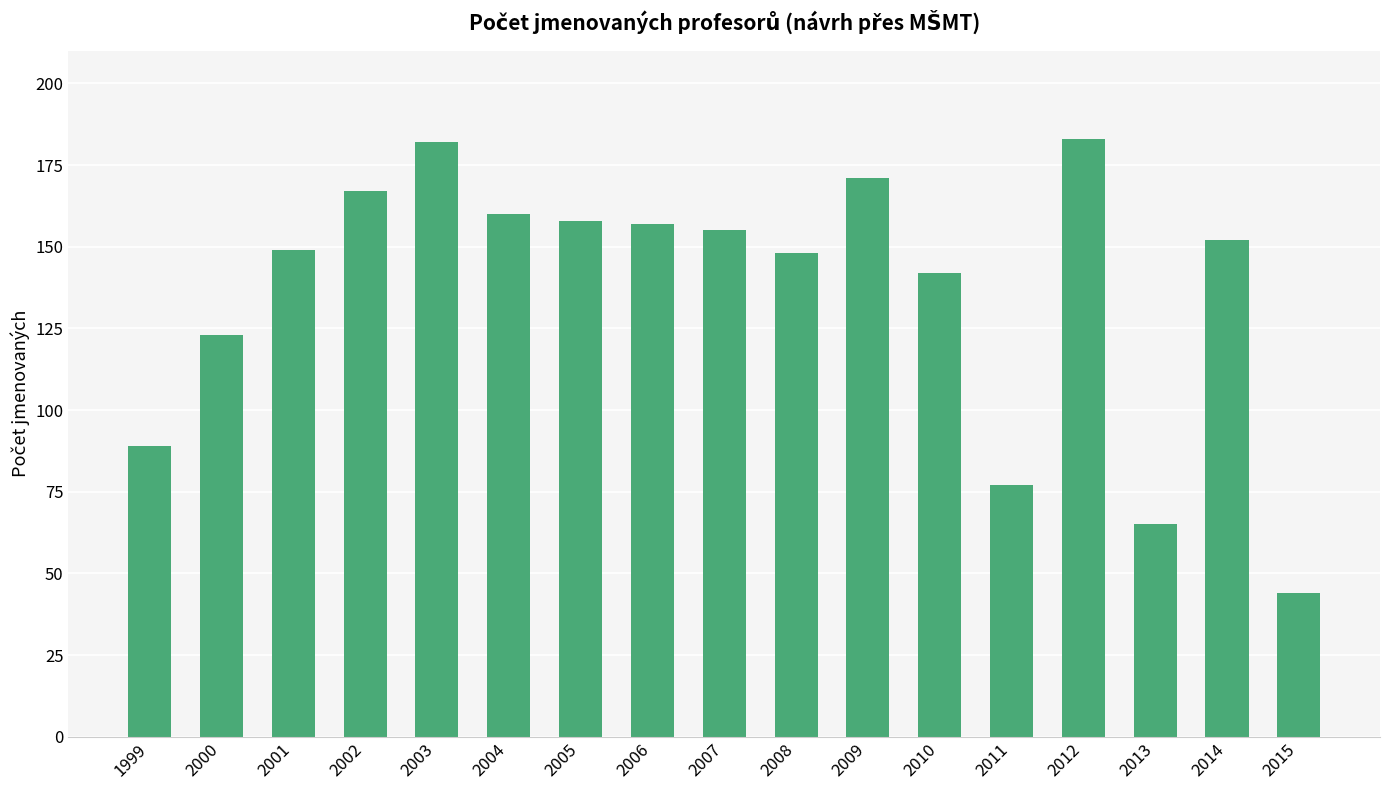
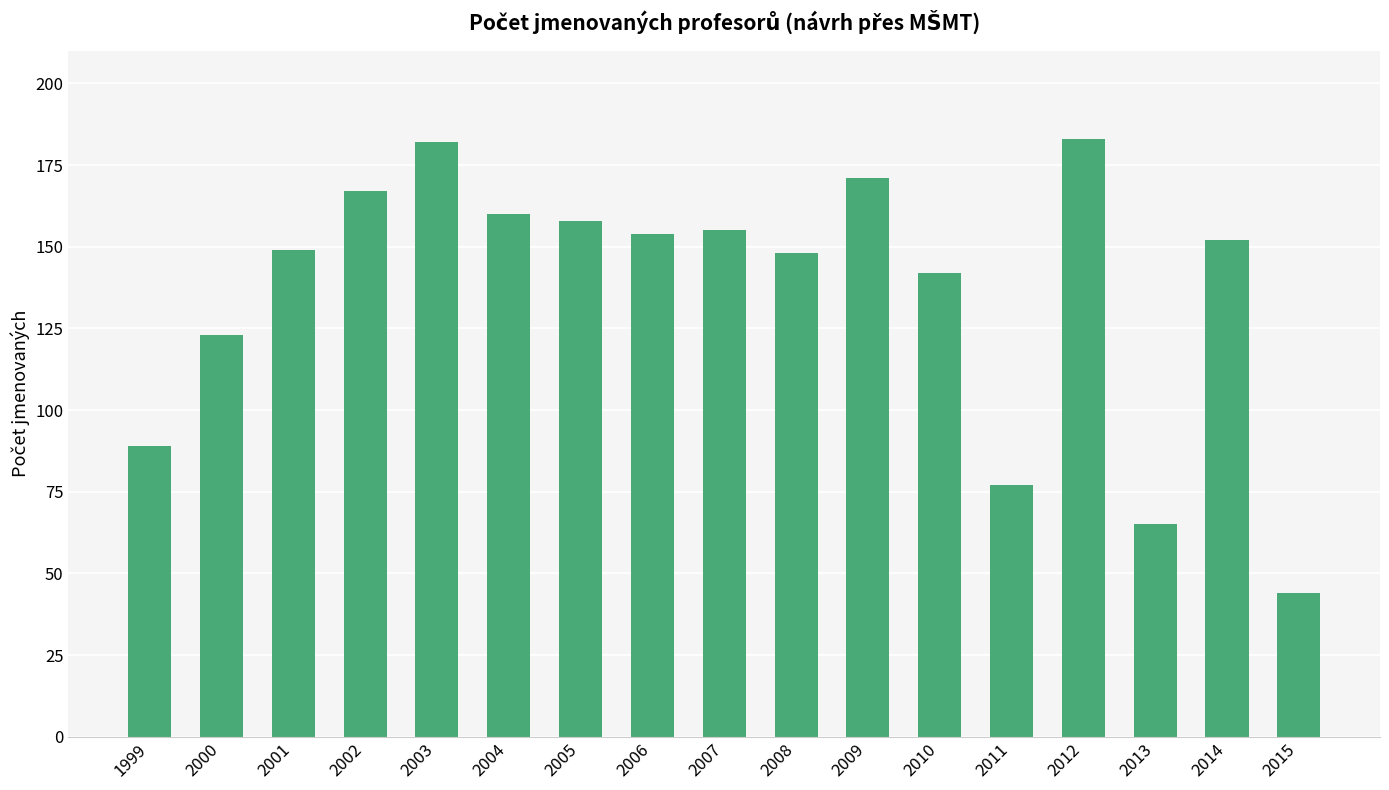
2006: 157 -> 154
